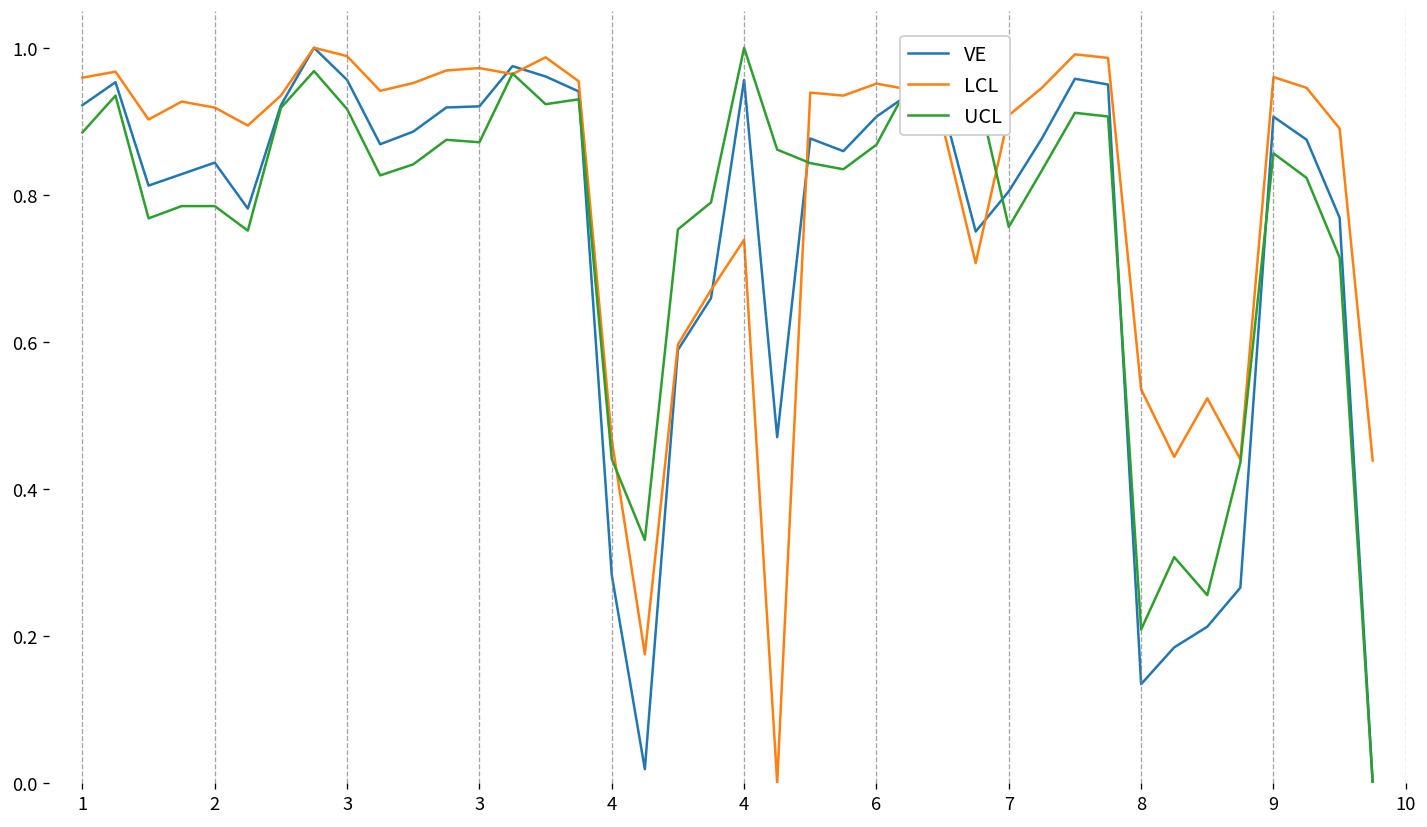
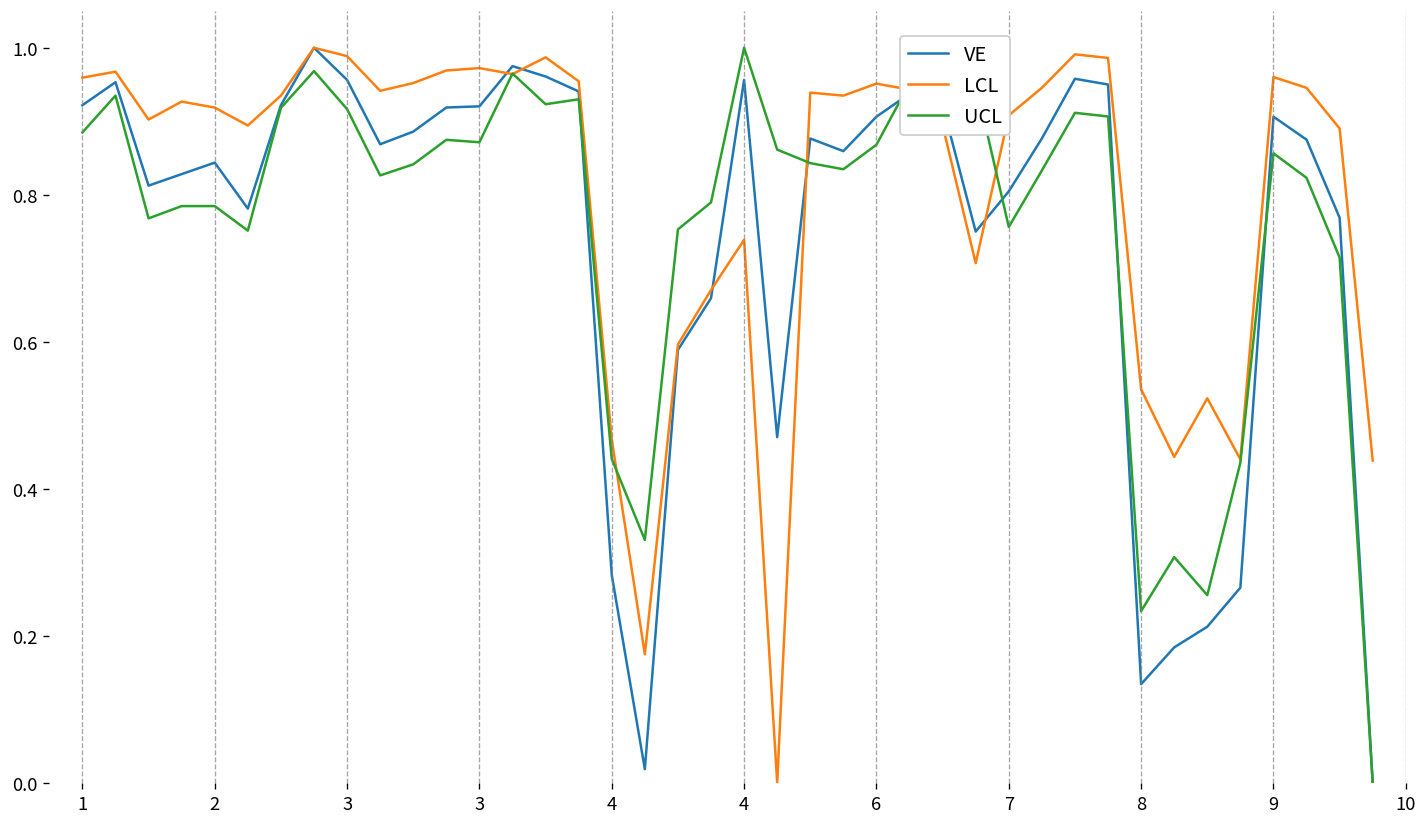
UCL, 8: 0.21 -> 0.23
